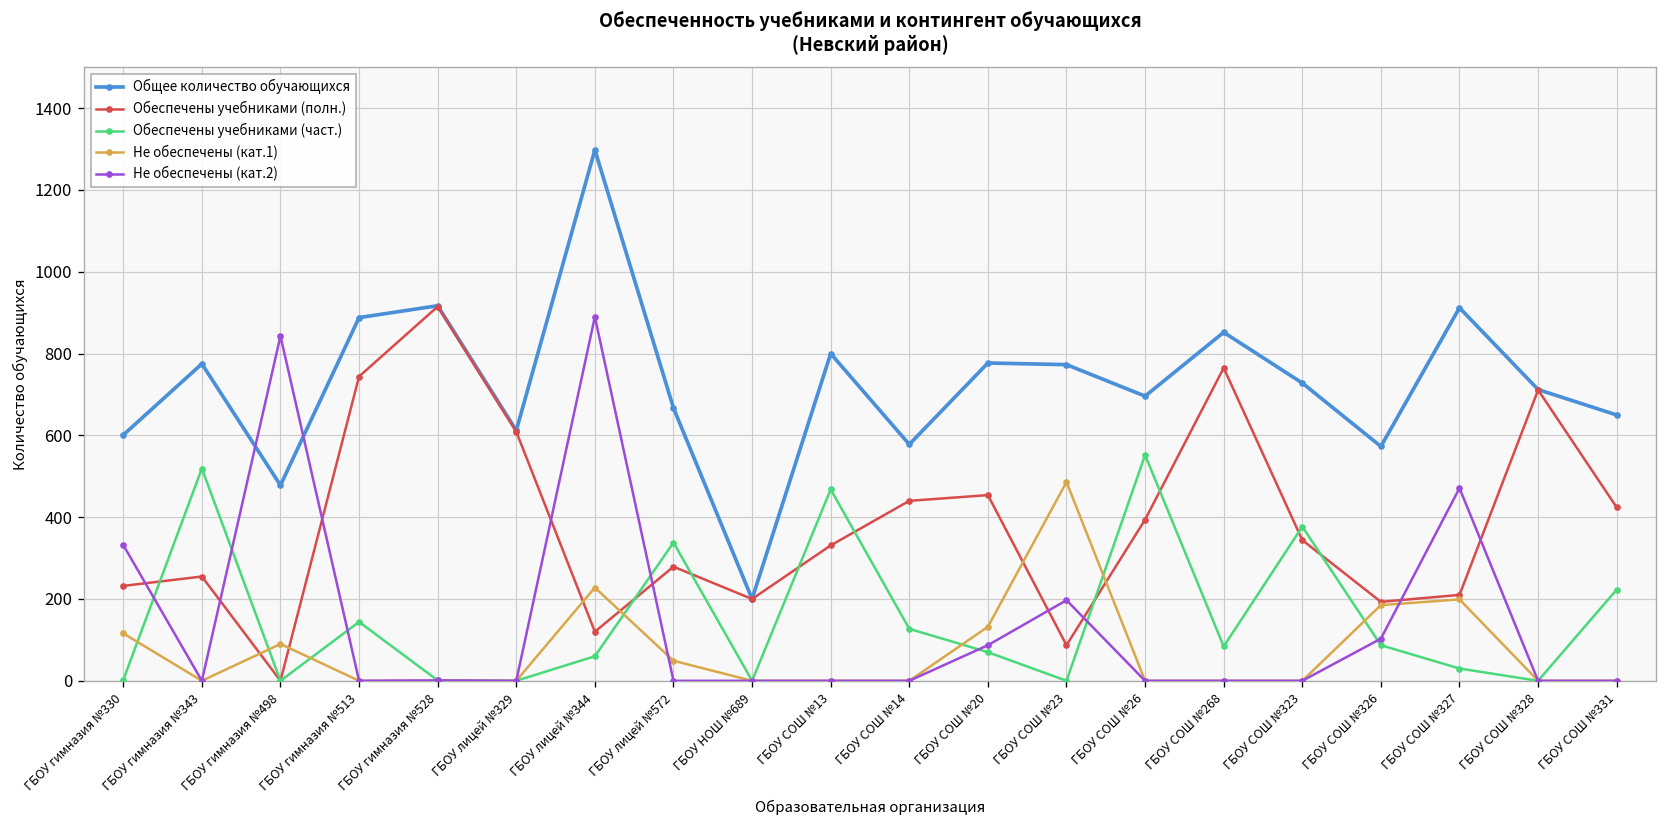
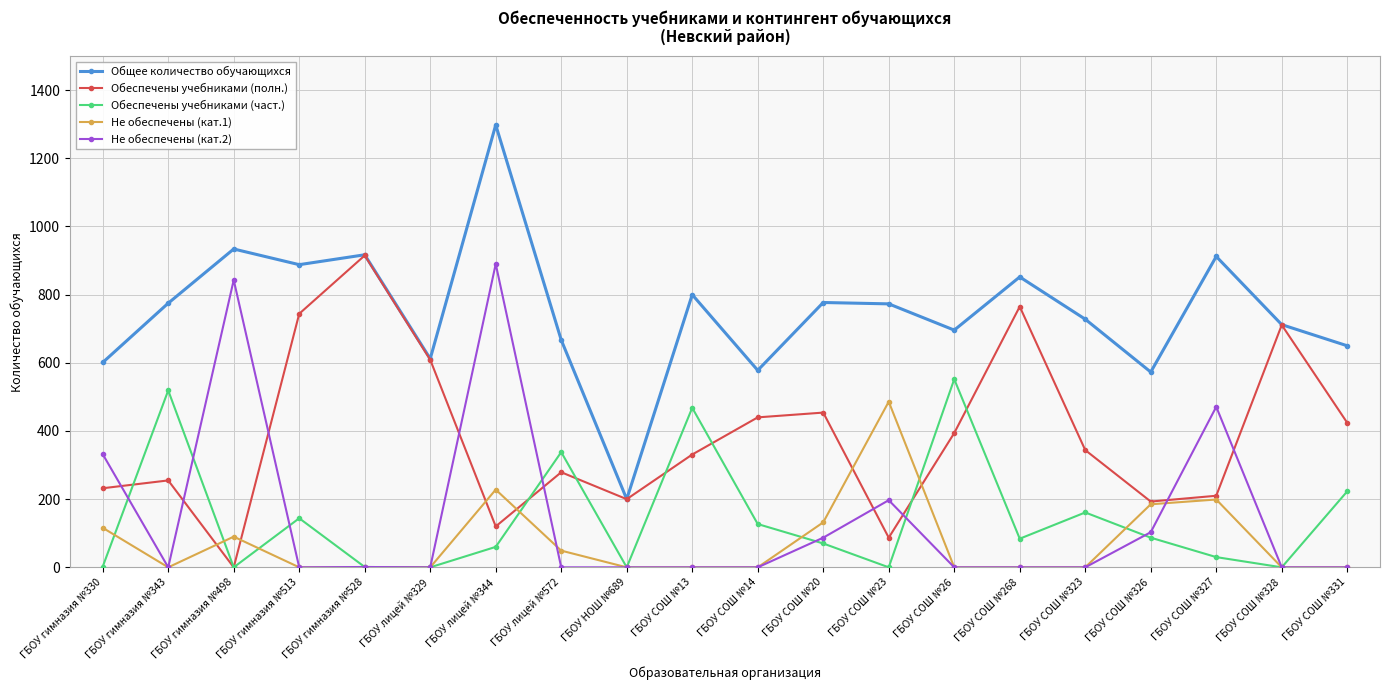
Общее количество обучающихся, ГБОУ гимназия №498: 480 -> 930
Обеспечены учебниками (част.), ГБОУ СОШ №323: 380 -> 160
